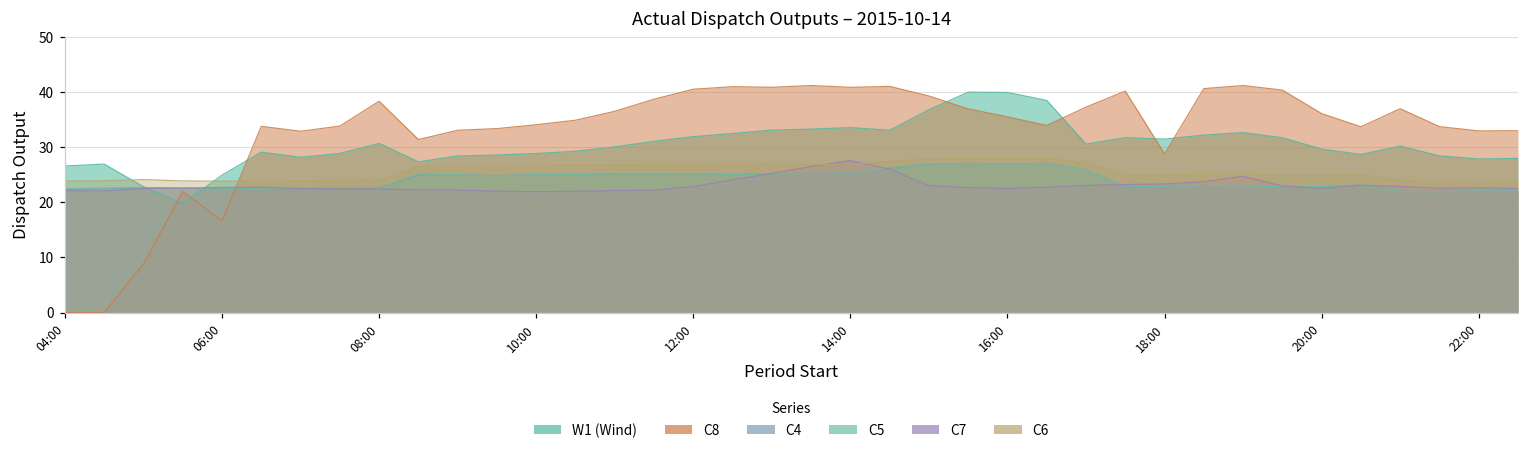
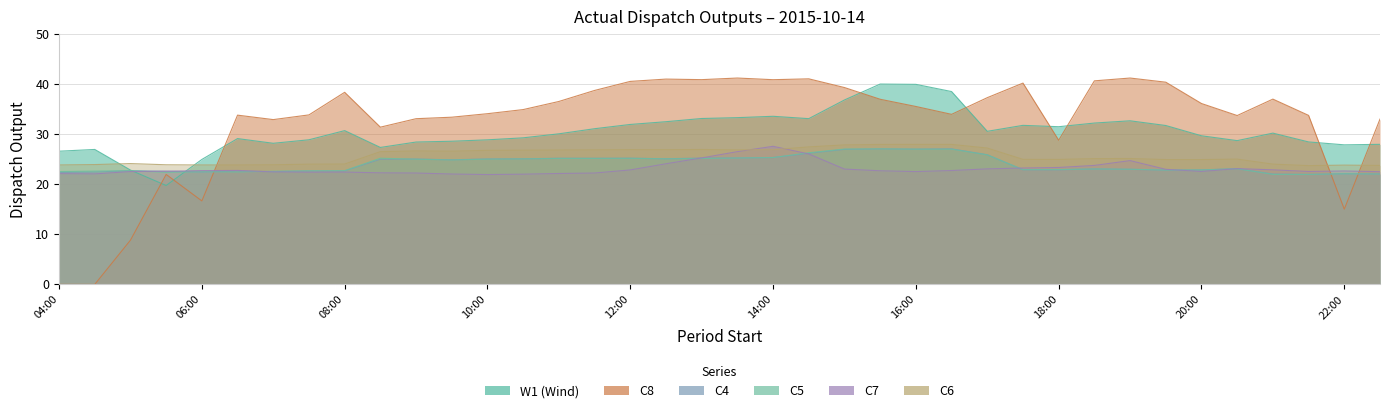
C8, 22:00: 33 -> 15
